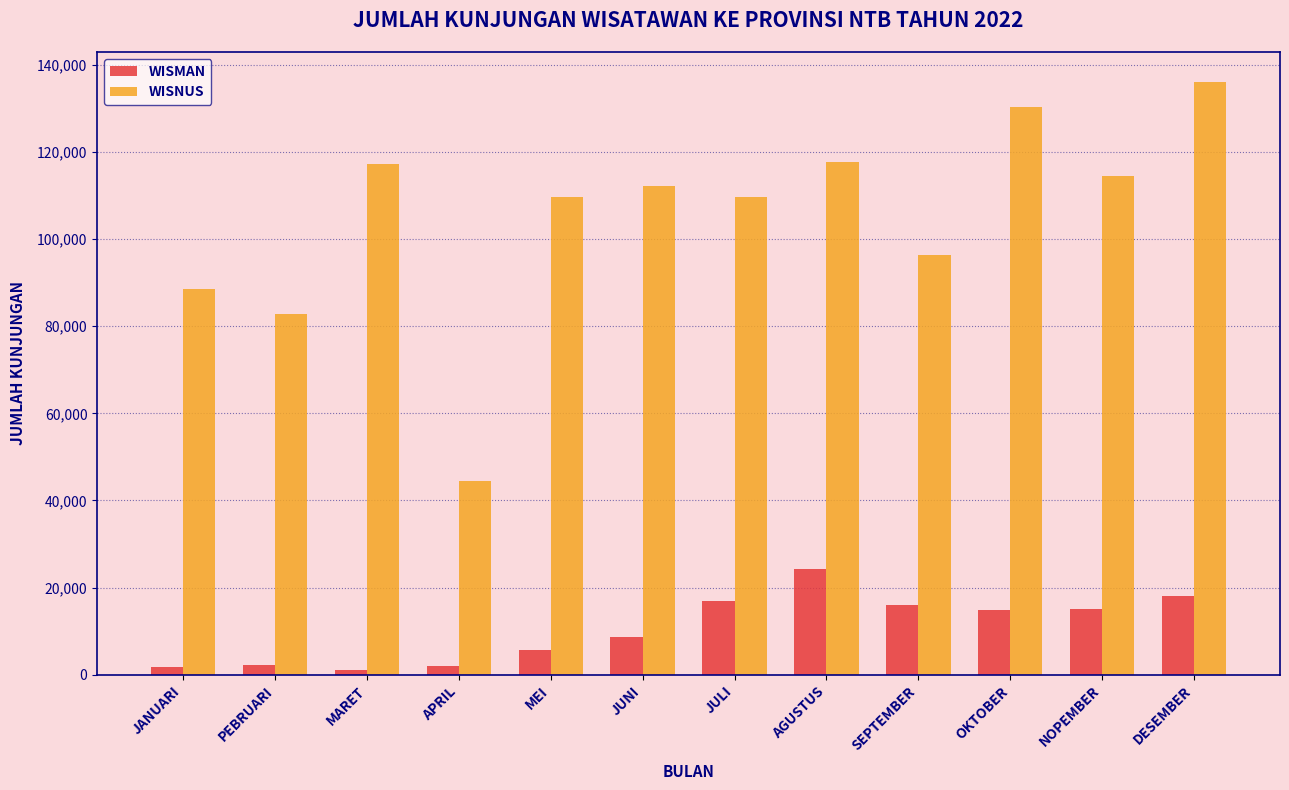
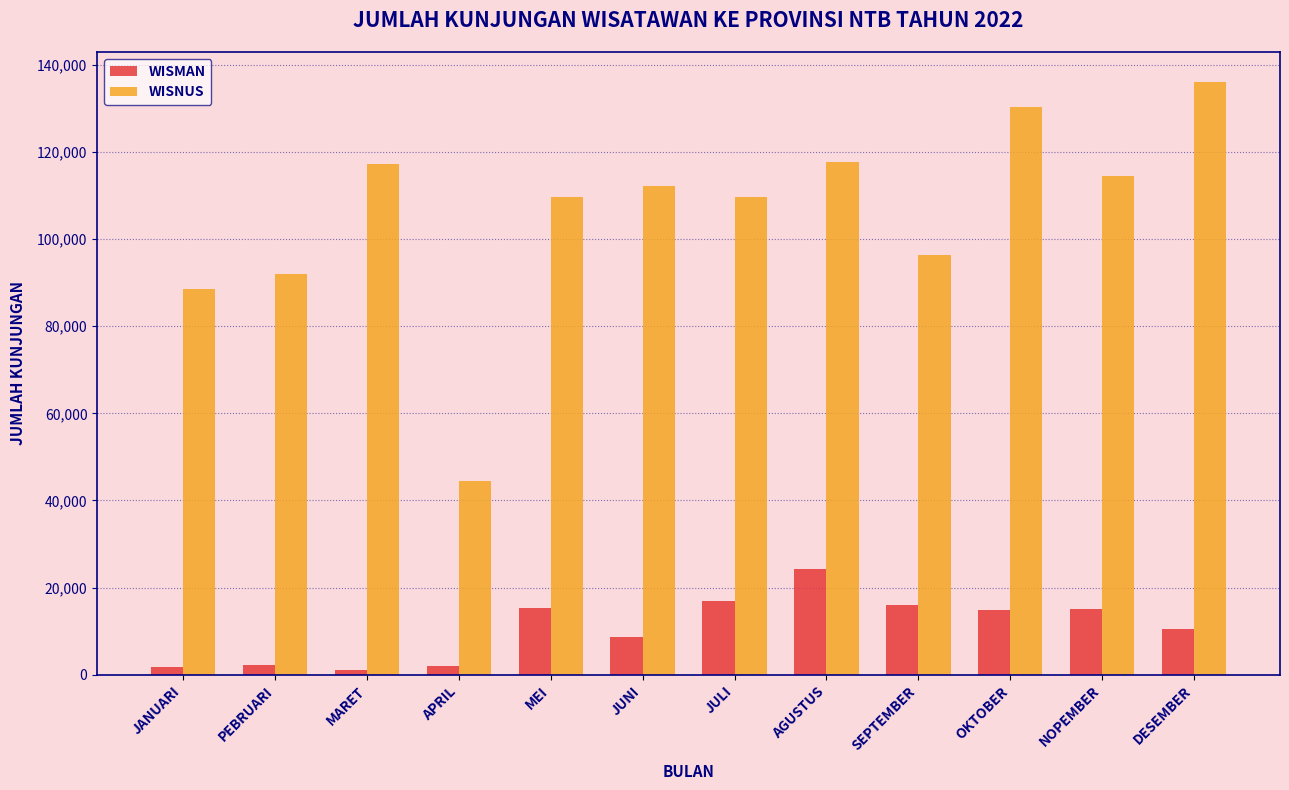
WISNUS, PEBRUARI: 83,000 -> 92,000
WISMAN, MEI: 6,000 -> 15,000
WISMAN, DESEMBER: 18,000 -> 11,000
